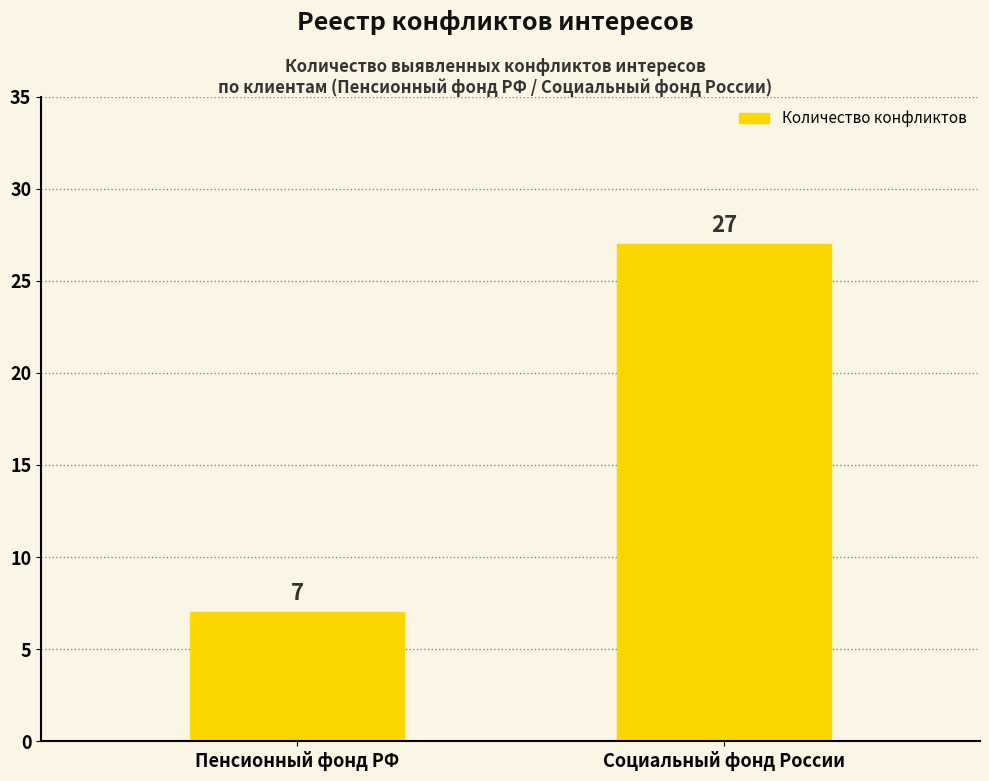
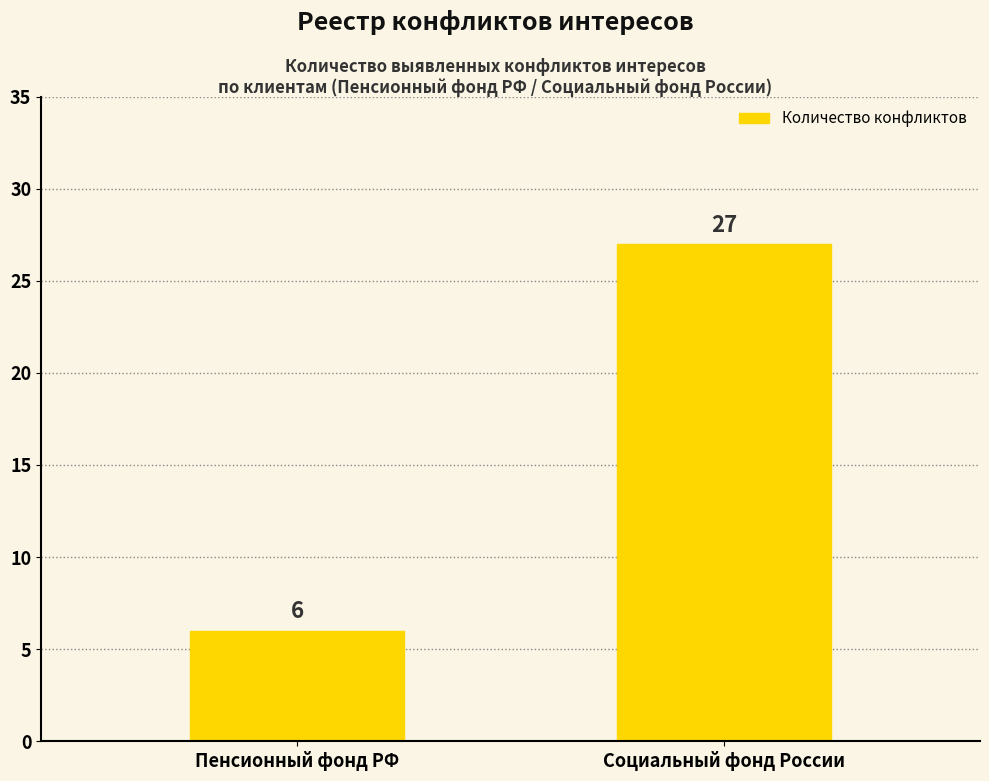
Пенсионный фонд РФ: 7 -> 6
